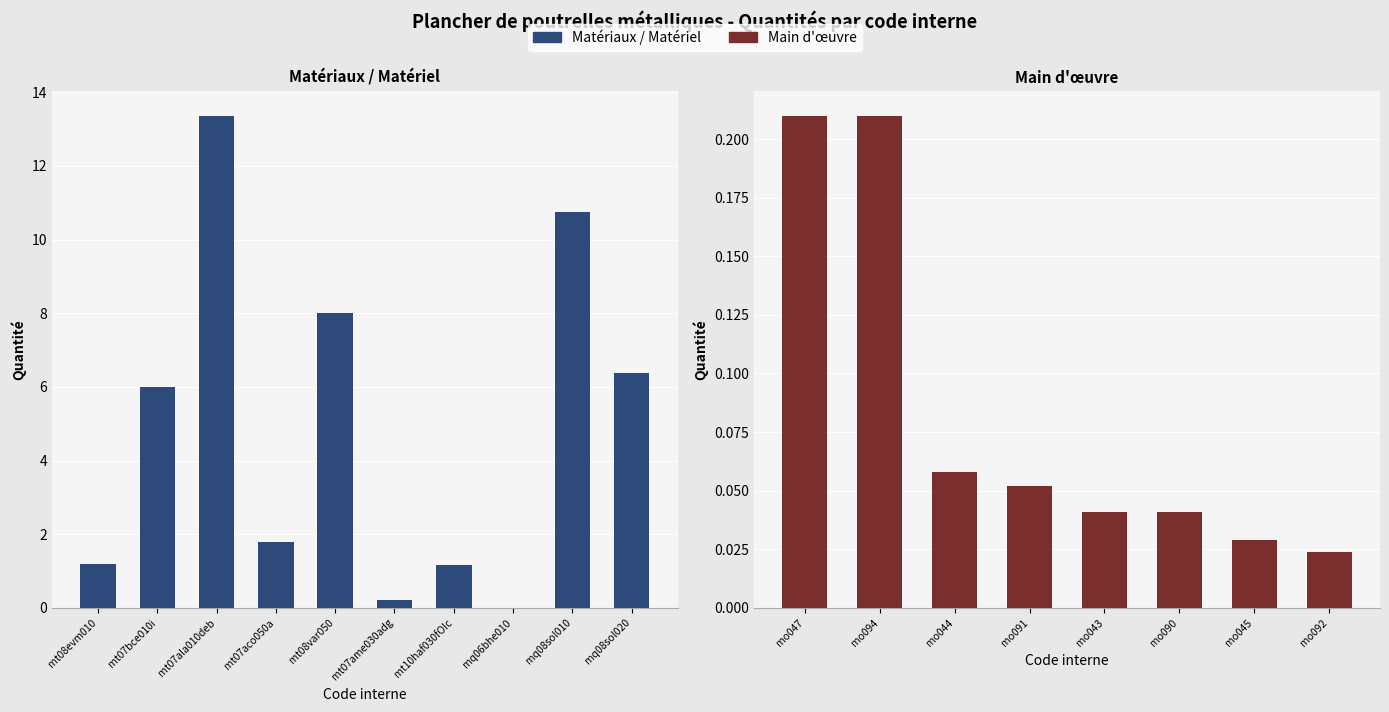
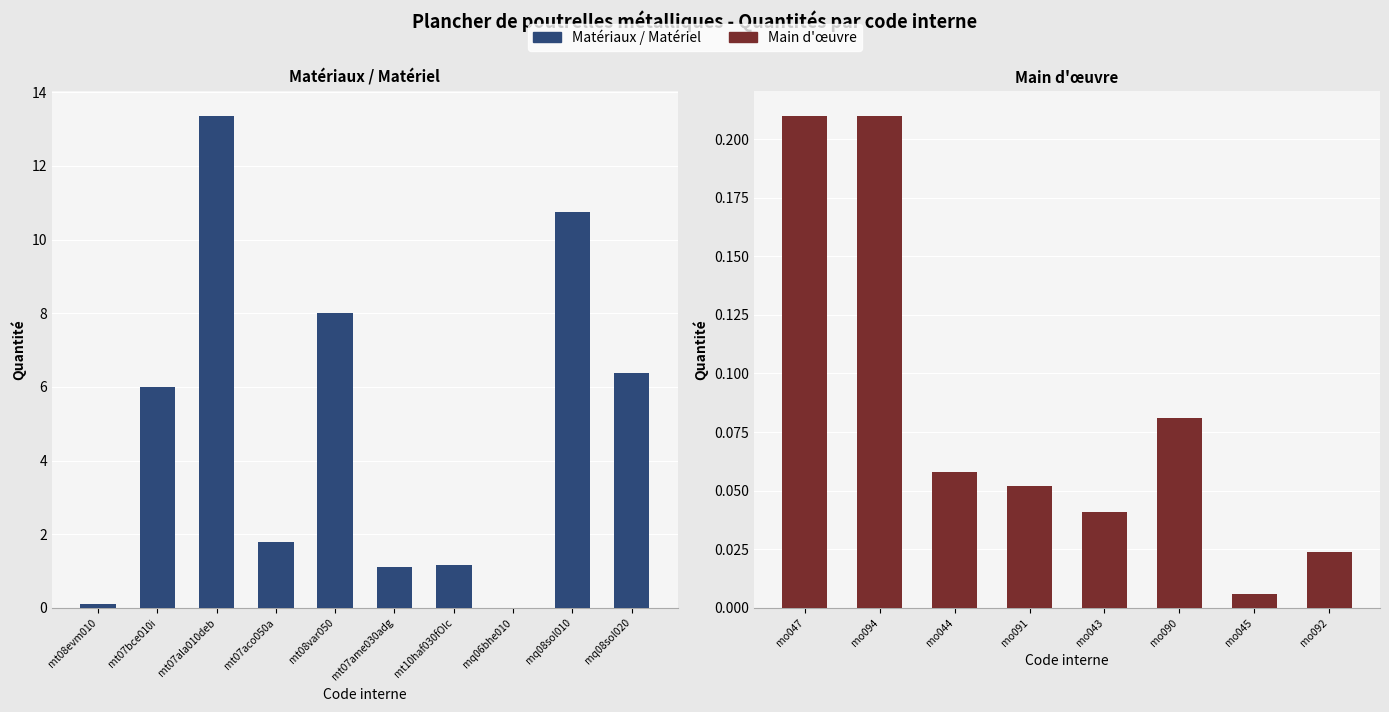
Matériaux / Matériel, mt08evm010: 1.2 -> 0.1
Matériaux / Matériel, mt07ame030adg: 0.2 -> 1.1
Main d'œuvre, mo090: 0.041 -> 0.081
Main d'œuvre, mo045: 0.029 -> 0.006
